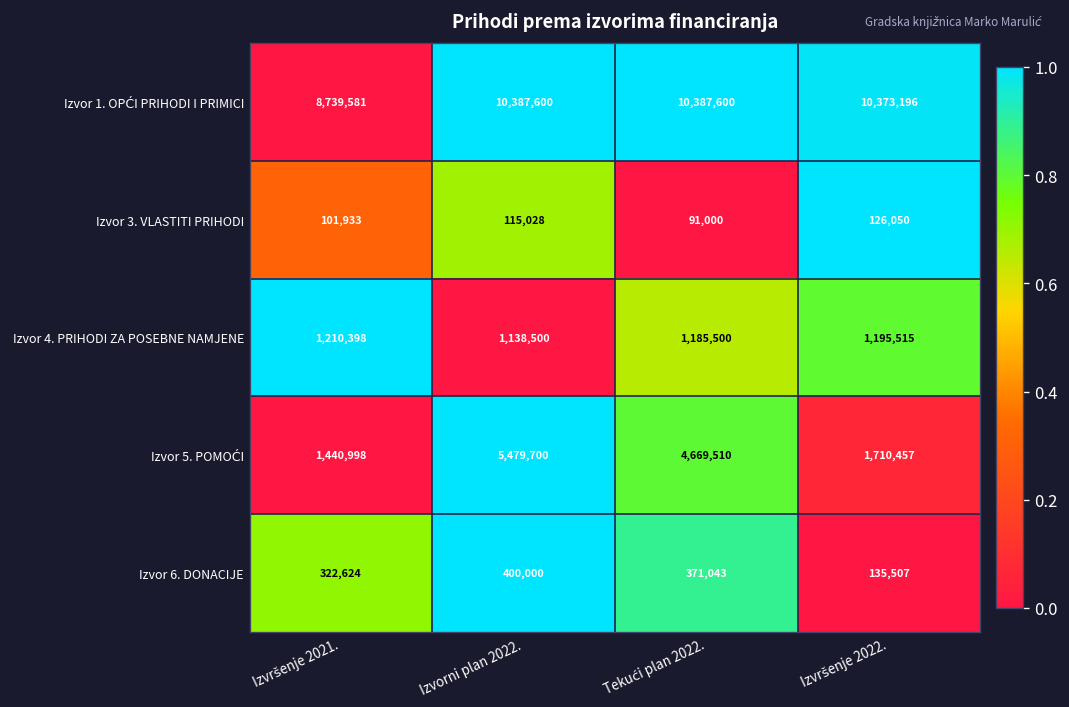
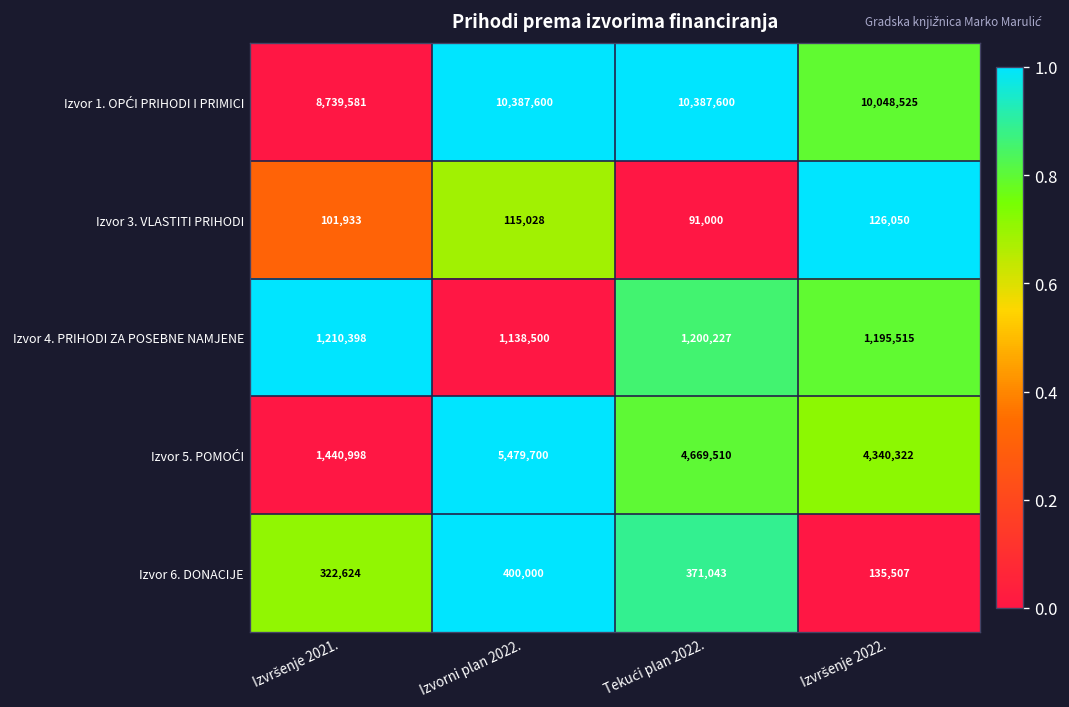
Izvor 1. OPĆI PRIHODI I PRIMICI, Izvršenje 2022.: 10,373,196 -> 10,048,525
Izvor 4. PRIHODI ZA POSEBNE NAMJENE, Tekući plan 2022.: 1,185,500 -> 1,200,227
Izvor 5. POMOĆI, Izvršenje 2022.: 1,710,457 -> 4,340,322
